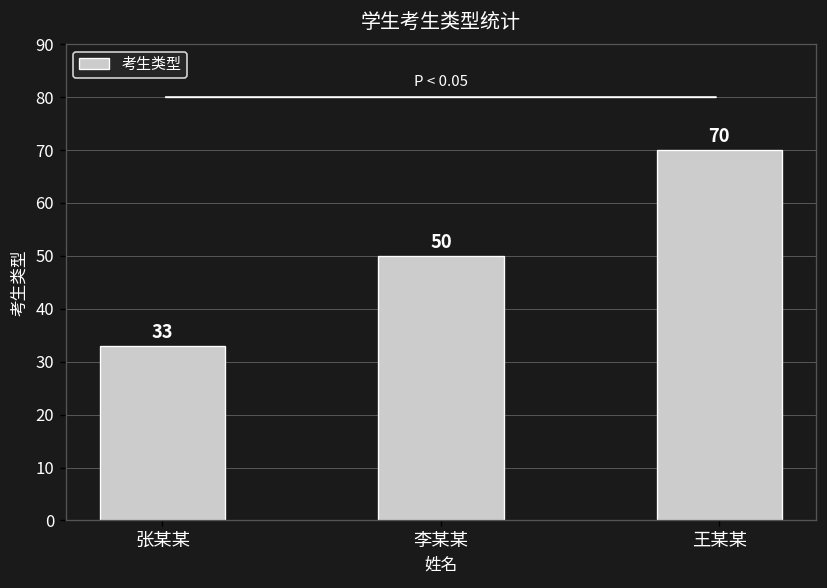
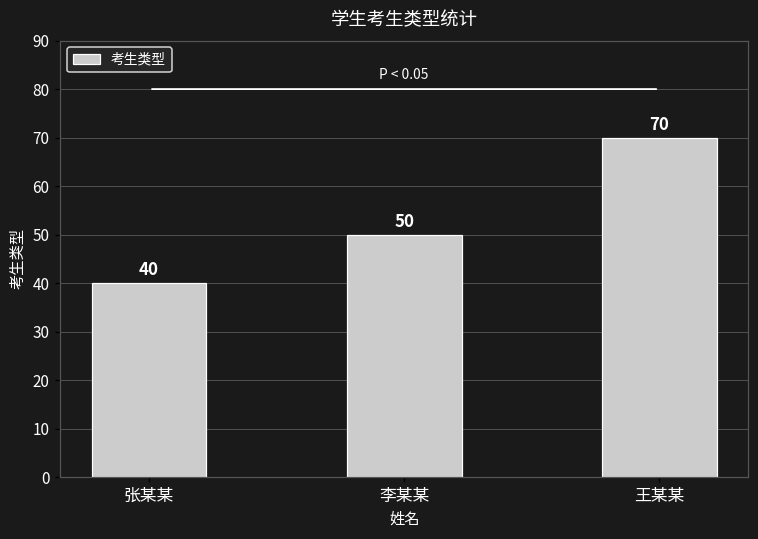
张某某: 33 -> 40
